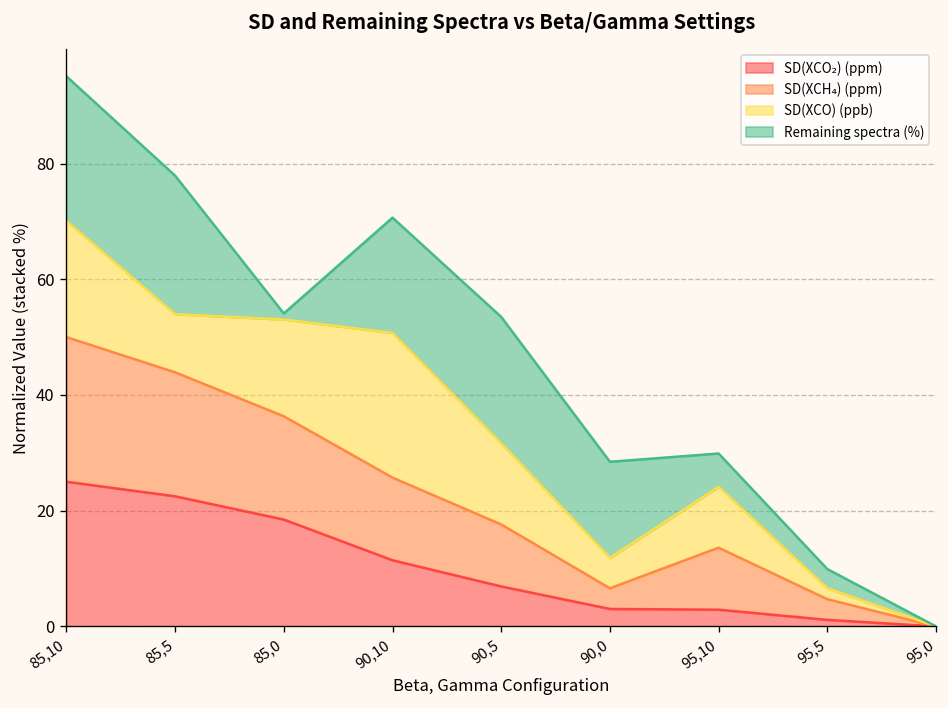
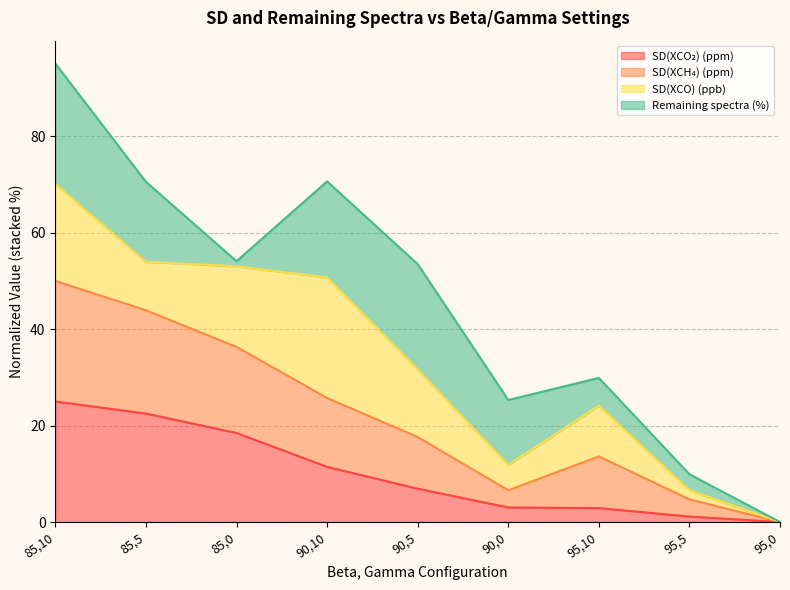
Remaining spectra (%), 85,5: 24 -> 17
Remaining spectra (%), 90,0: 17 -> 13
